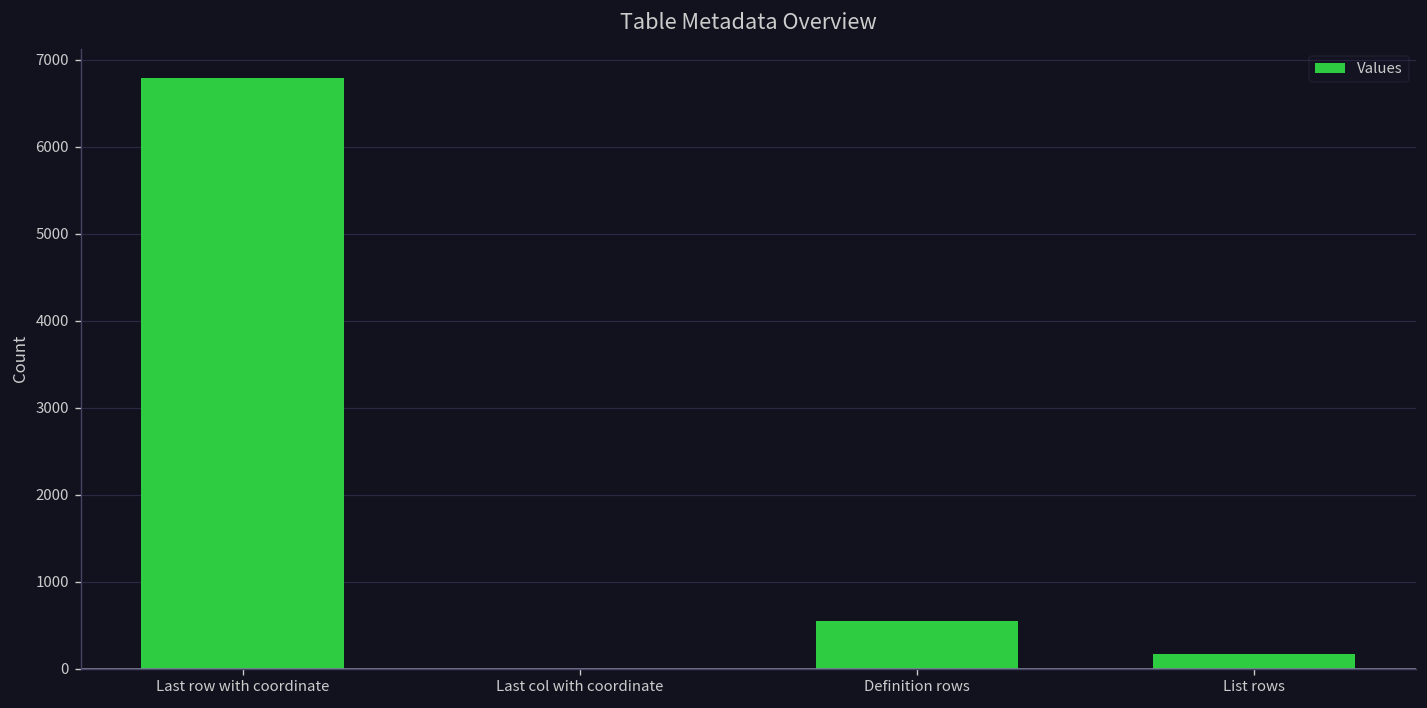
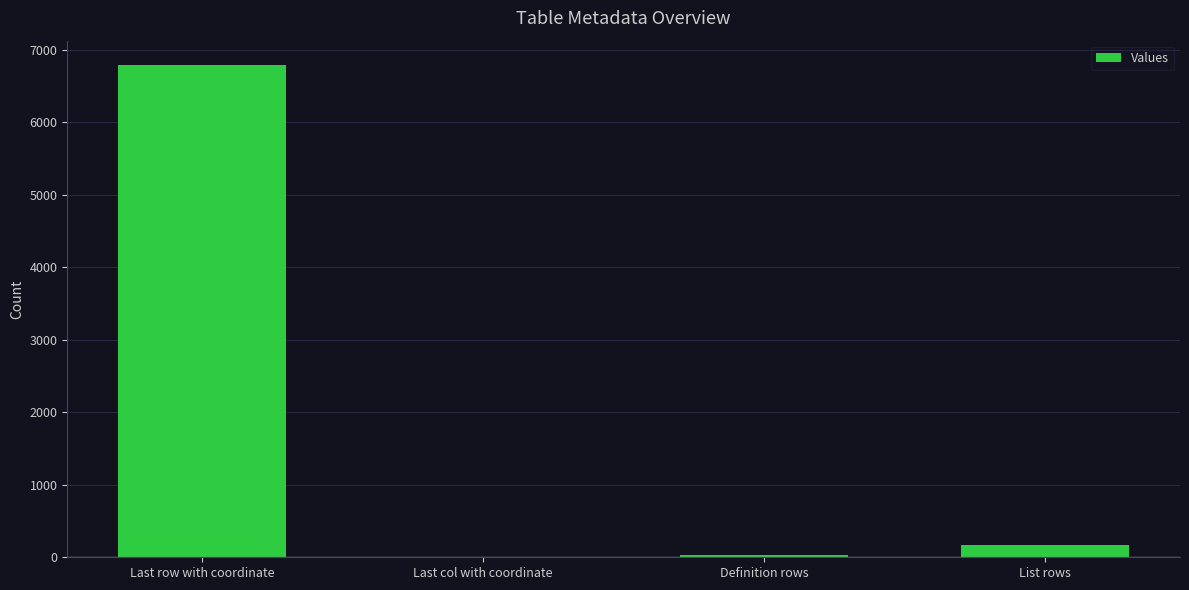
Definition rows: 500 -> 0
